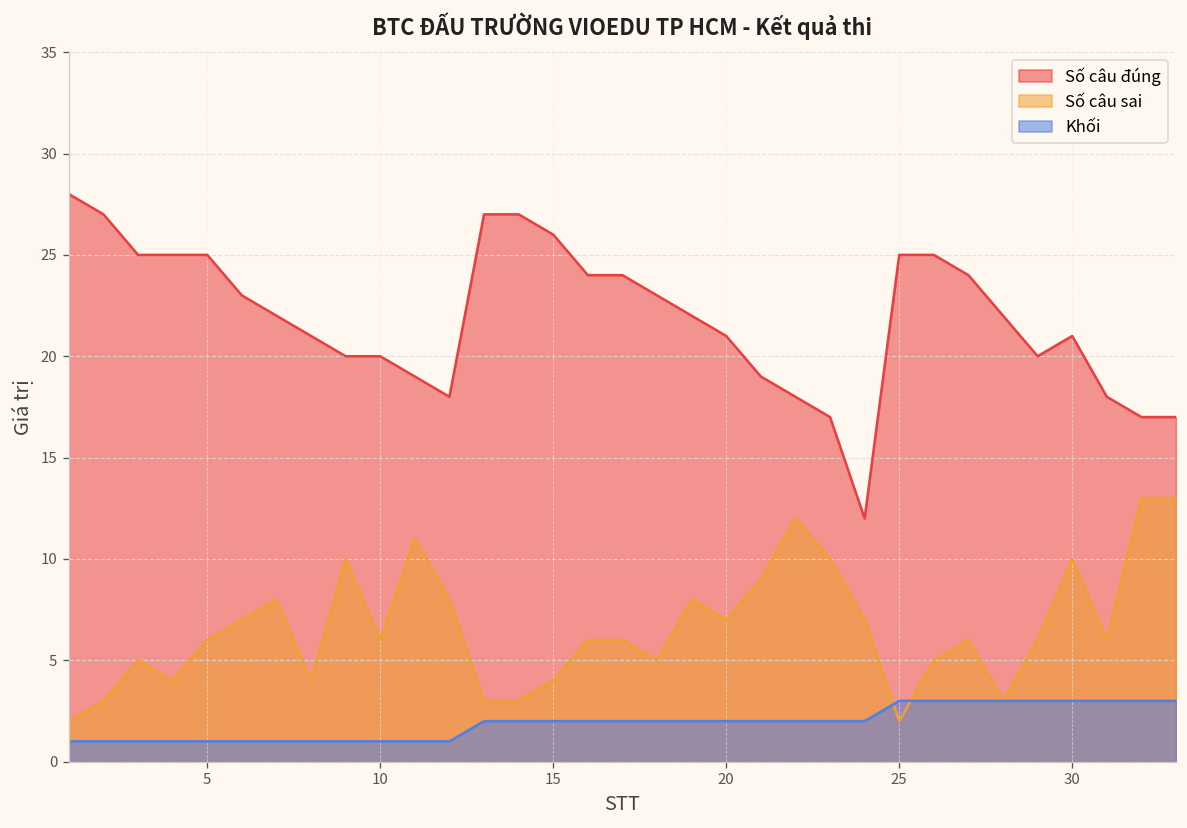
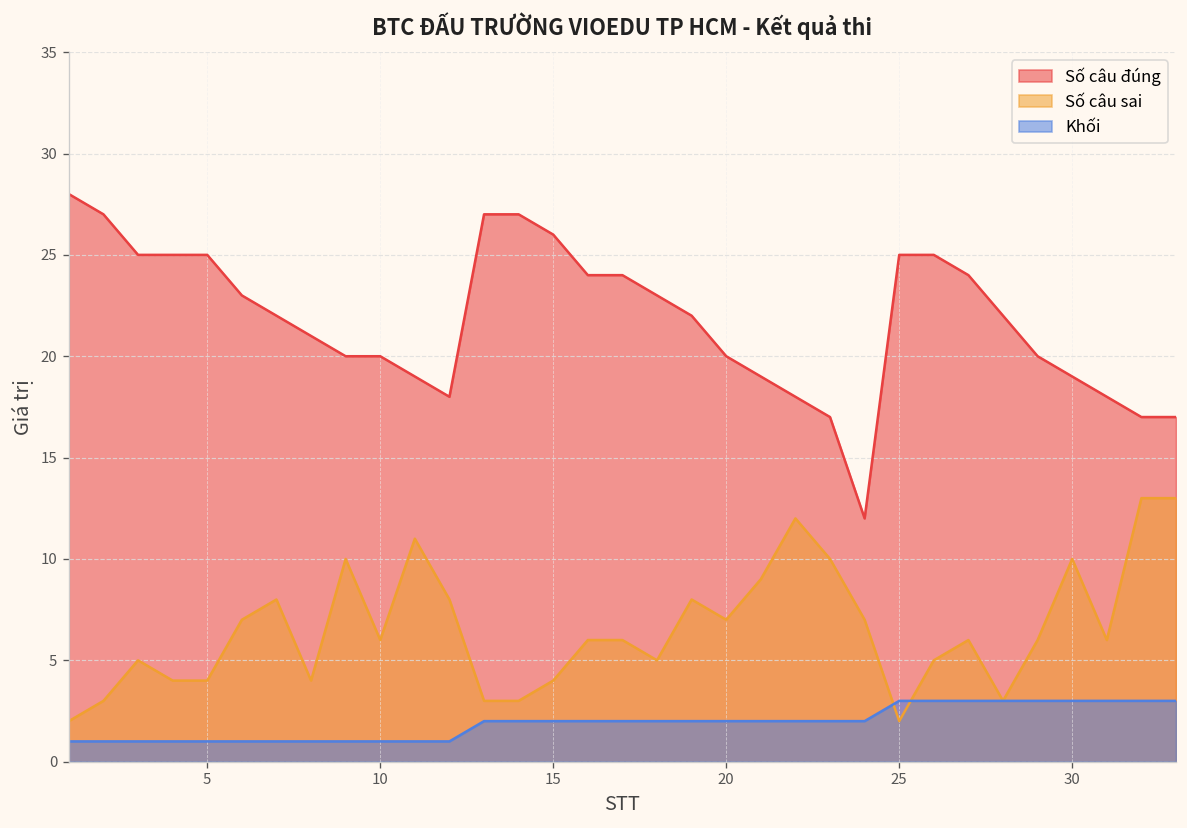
Số câu sai, 5: 6 -> 4
Số câu đúng, 20: 21 -> 20
Số câu đúng, 30: 21 -> 19
